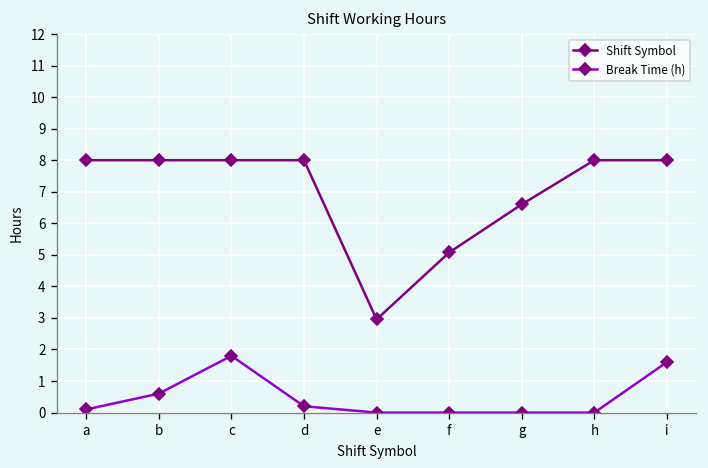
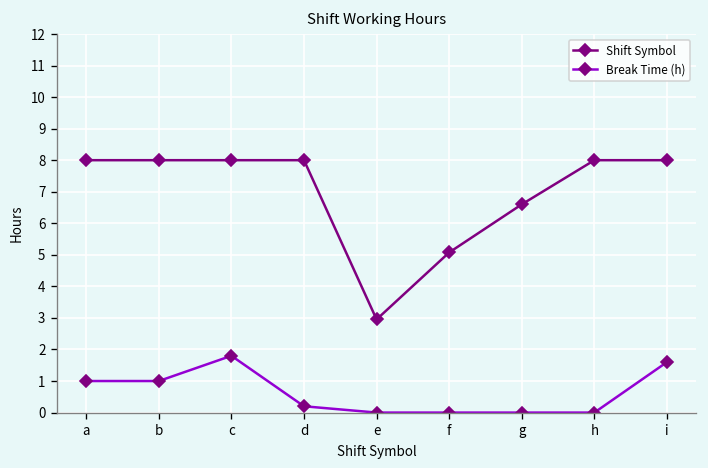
Break Time (h), a: 0.1 -> 1.0
Break Time (h), b: 0.6 -> 1.0
